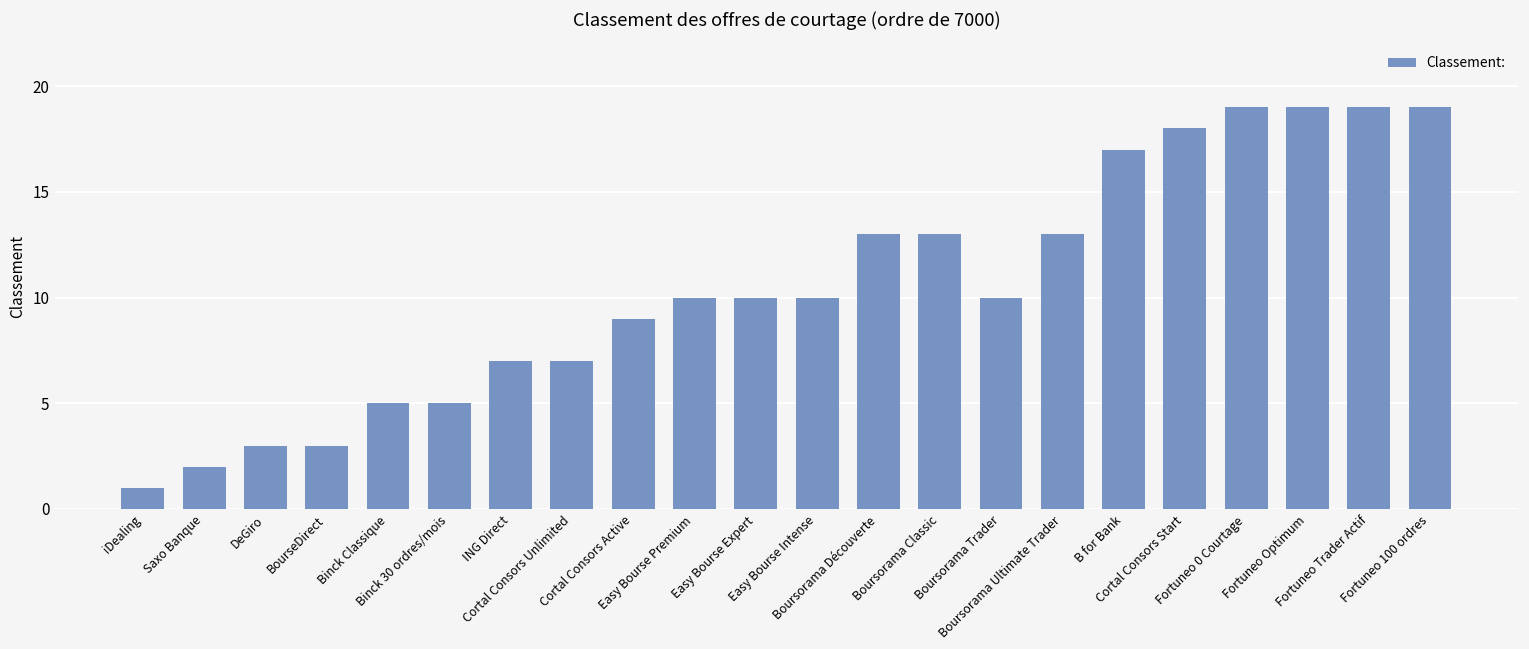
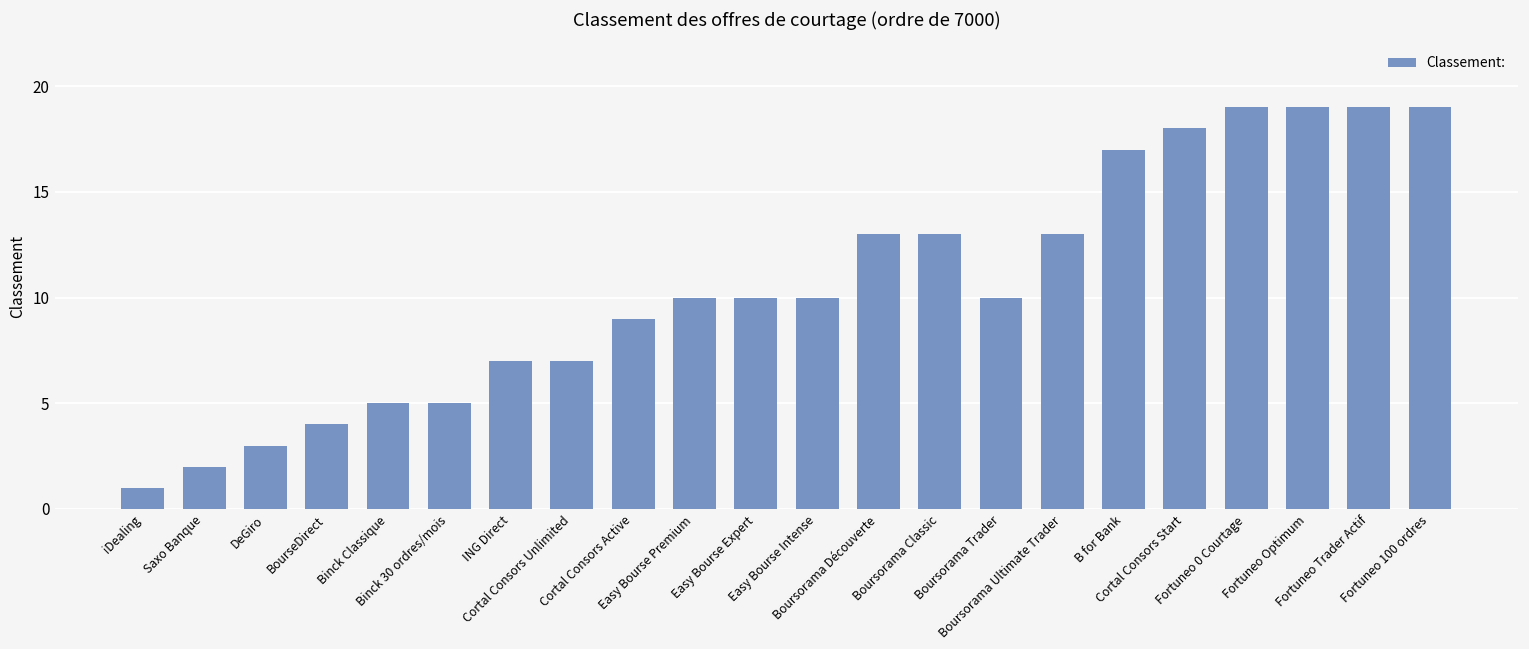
BourseDirect: 3 -> 4
